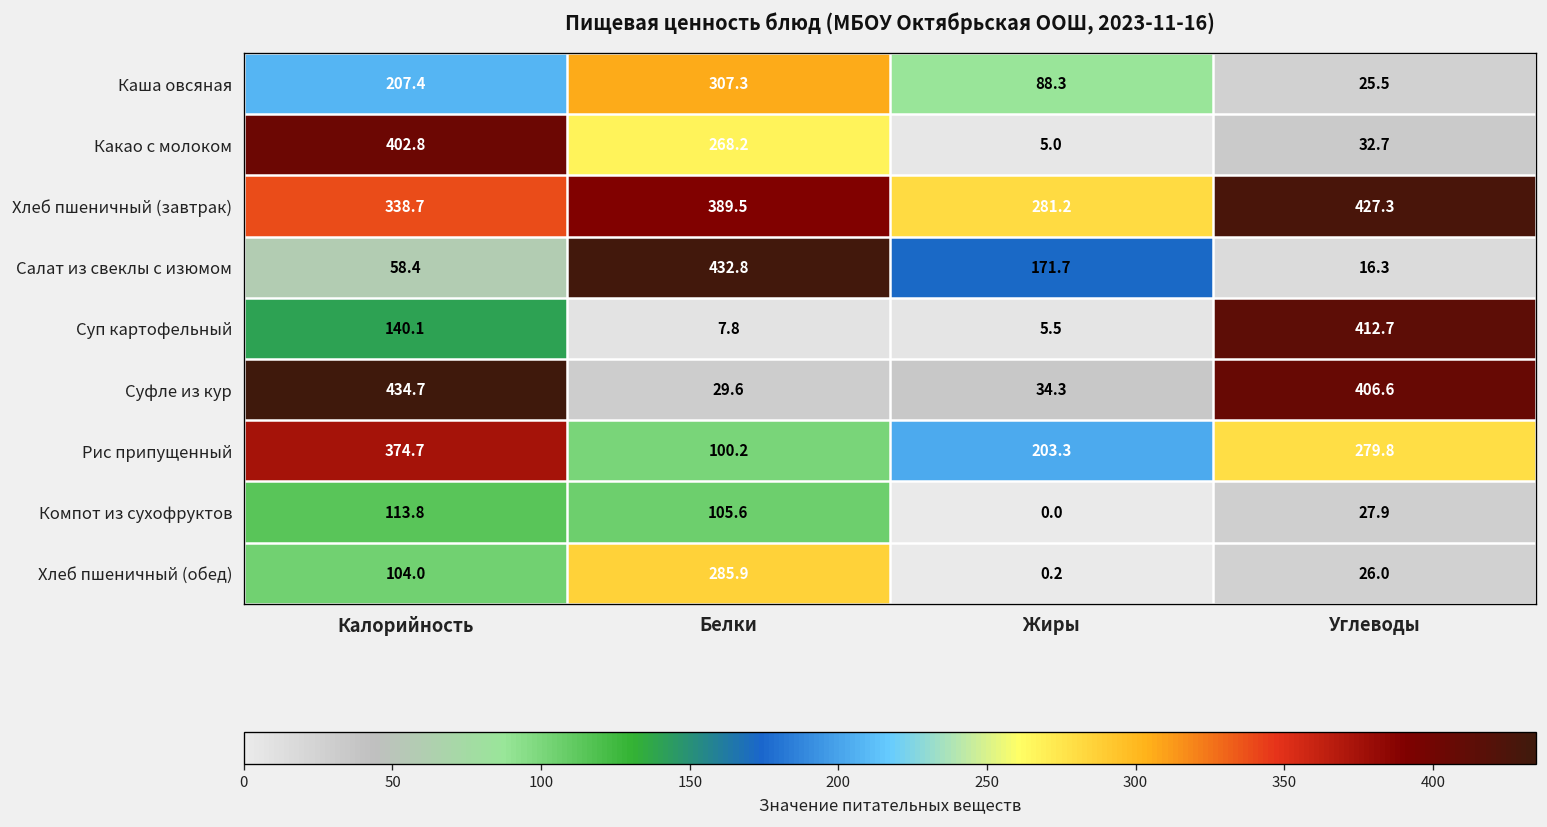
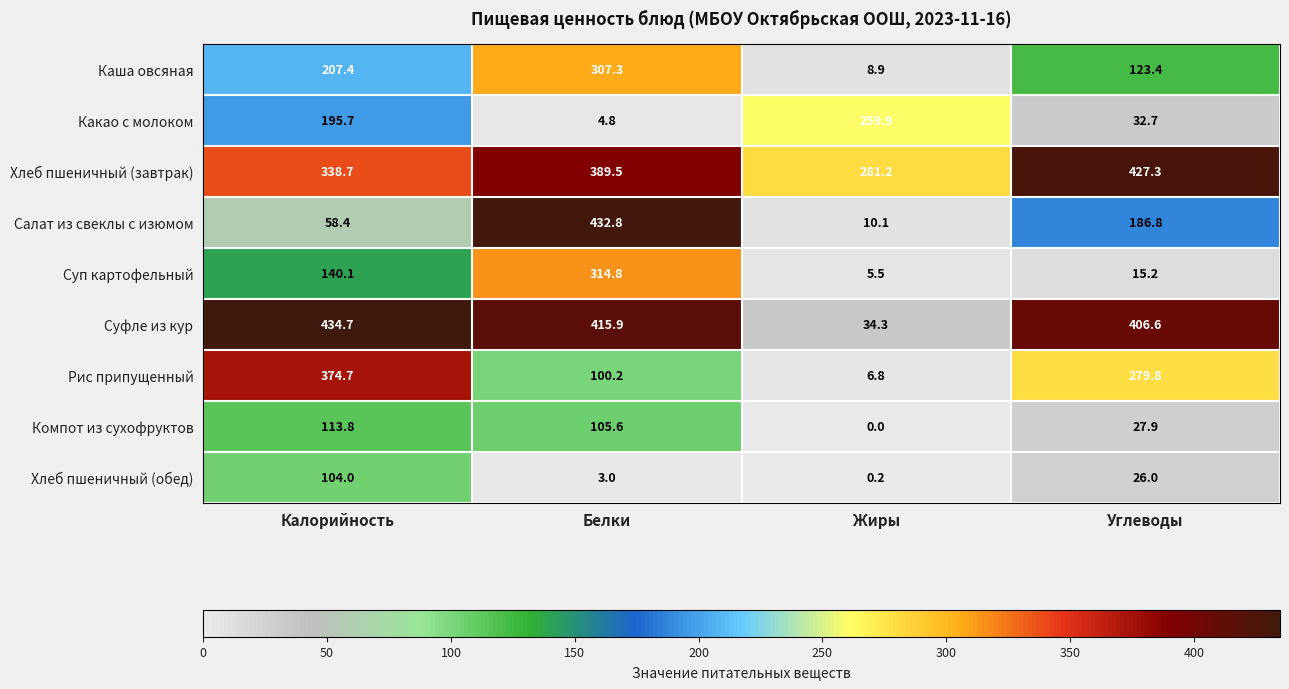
Каша овсяная, Жиры: 88.3 -> 8.9
Каша овсяная, Углеводы: 25.5 -> 123.4
Какао с молоком, Калорийность: 402.8 -> 195.7
Какао с молоком, Белки: 268.2 -> 4.8
Какао с молоком, Жиры: 5.0 -> 259.9
Салат из свеклы с изюмом, Жиры: 171.7 -> 10.1
Салат из свеклы с изюмом, Углеводы: 16.3 -> 186.8
Суп картофельный, Белки: 7.8 -> 314.8
Суп картофельный, Углеводы: 412.7 -> 15.2
Суфле из кур, Белки: 29.6 -> 415.9
Рис припущенный, Жиры: 203.3 -> 6.8
Хлеб пшеничный (обед), Белки: 285.9 -> 3.0
